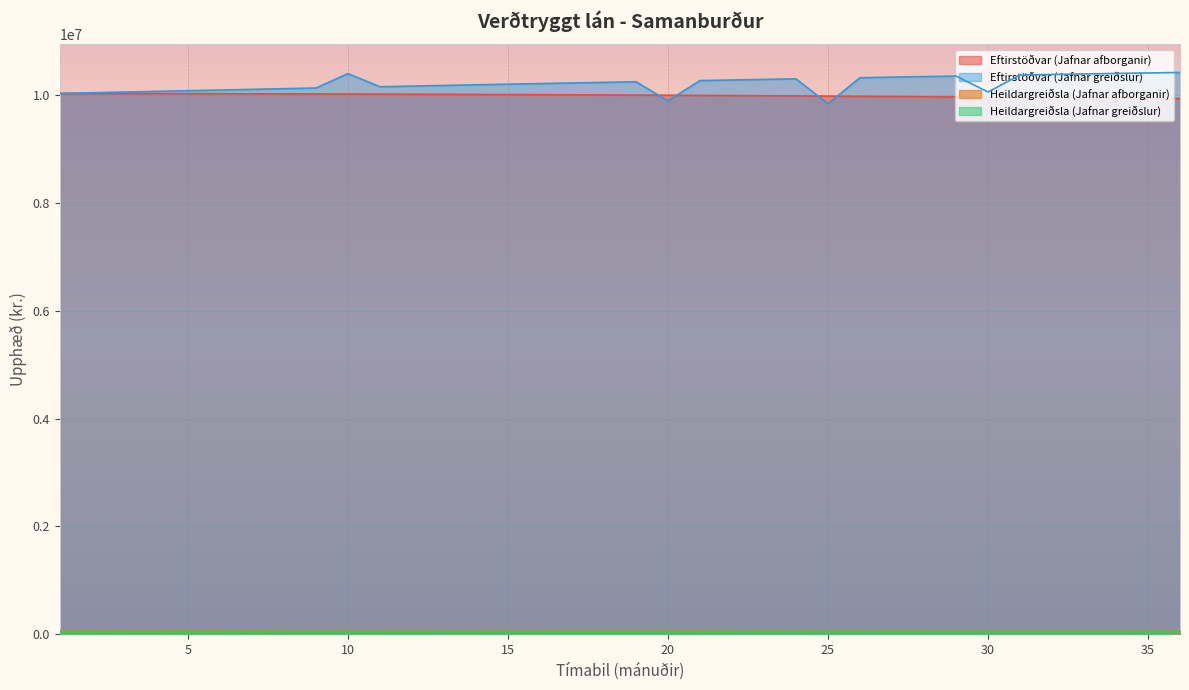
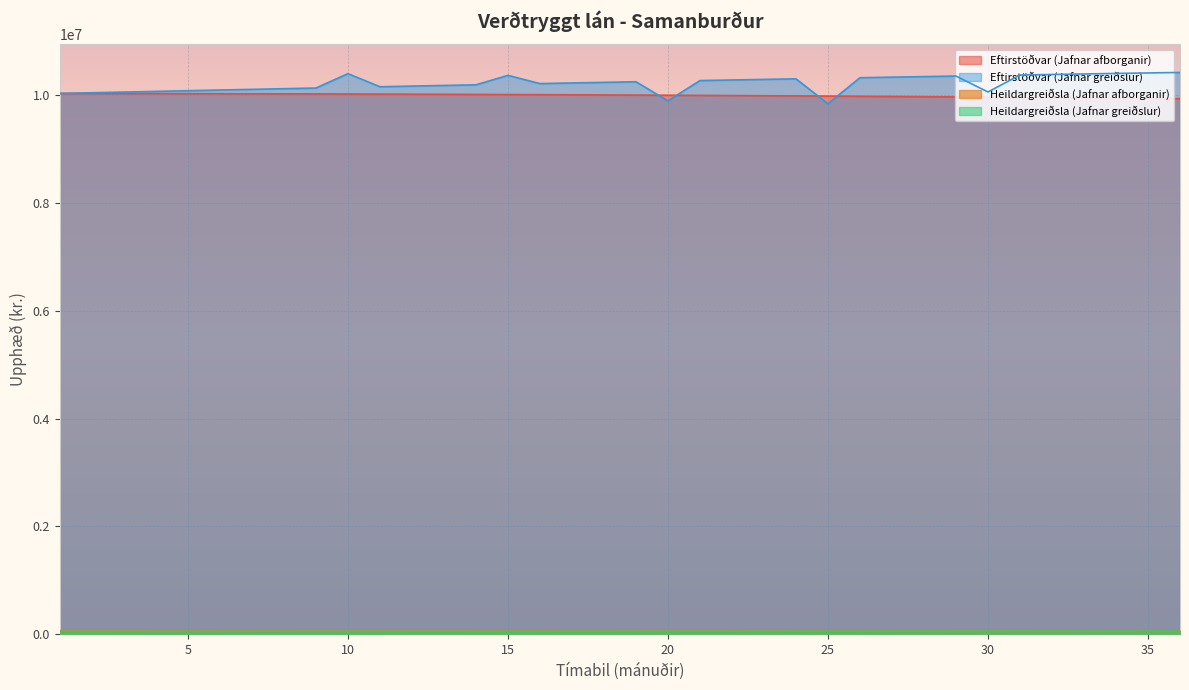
Eftirstöðvar (Jafnar greiðslur), 15: 10200000 -> 10400000
